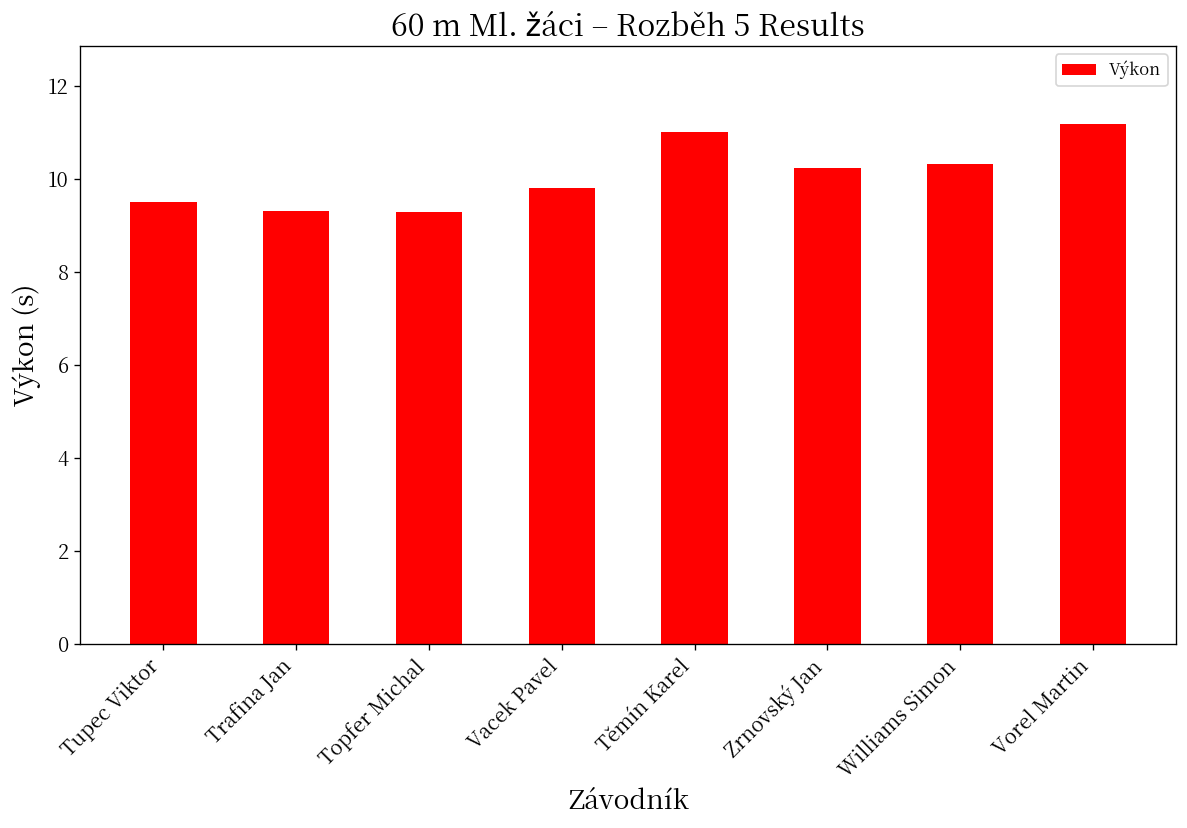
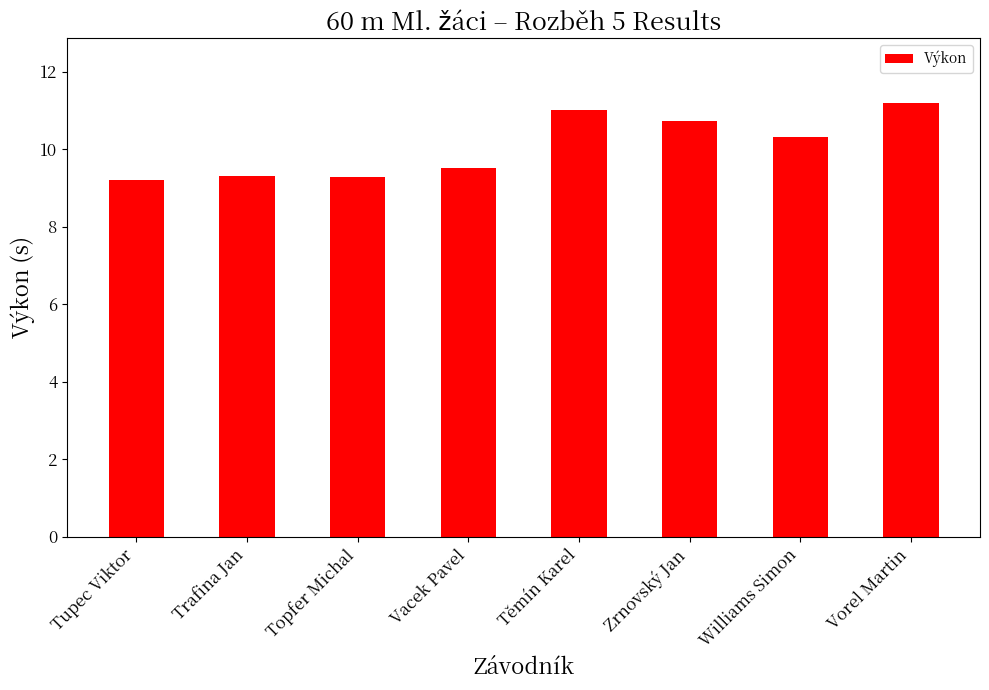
Tupec Viktor: 9.5 -> 9.2
Vacek Pavel: 9.8 -> 9.5
Zrnovský Jan: 10.2 -> 10.7
